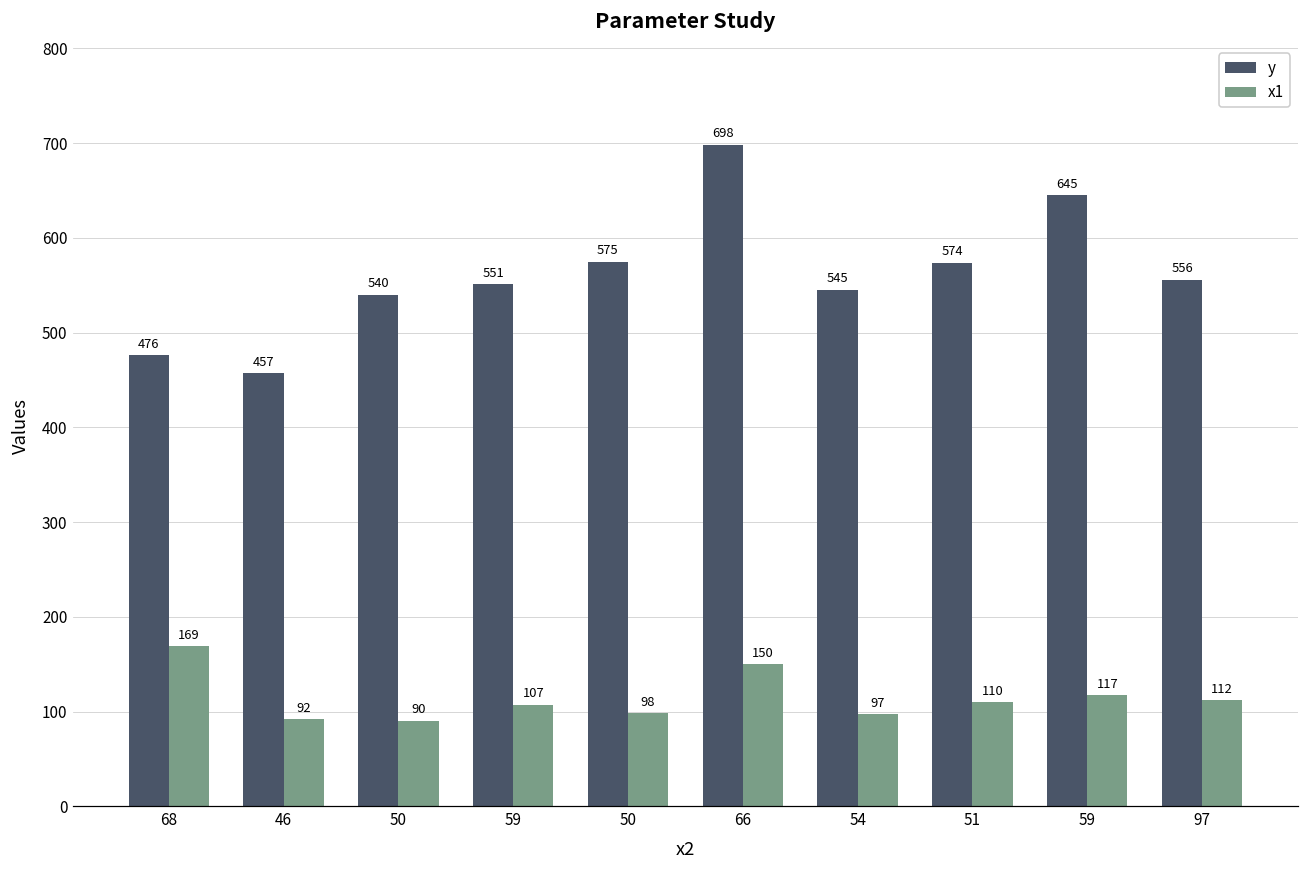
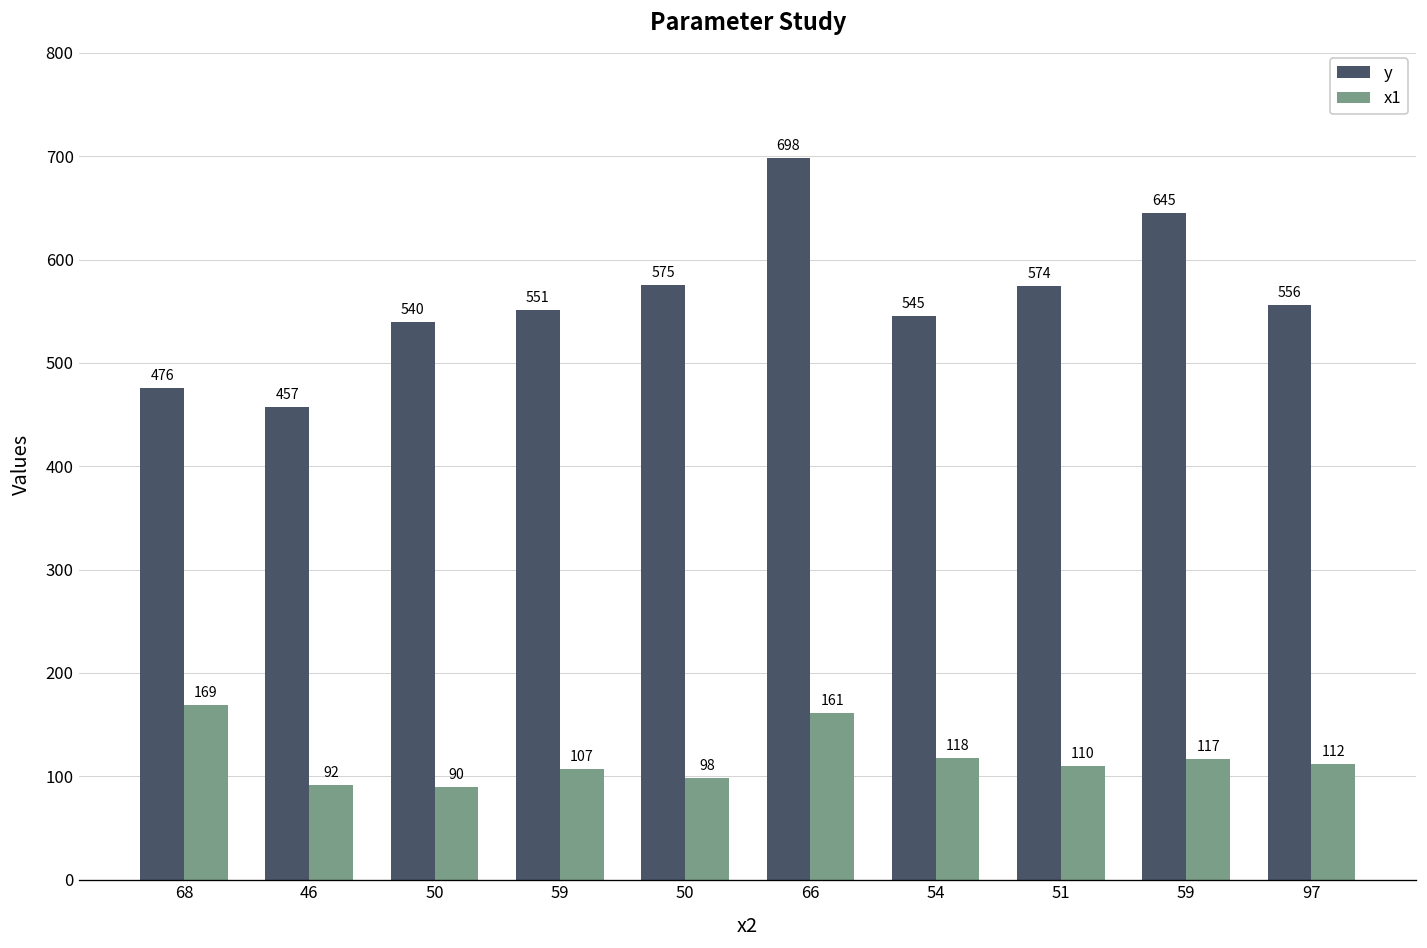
x1, 66: 150 -> 161
x1, 54: 97 -> 118
